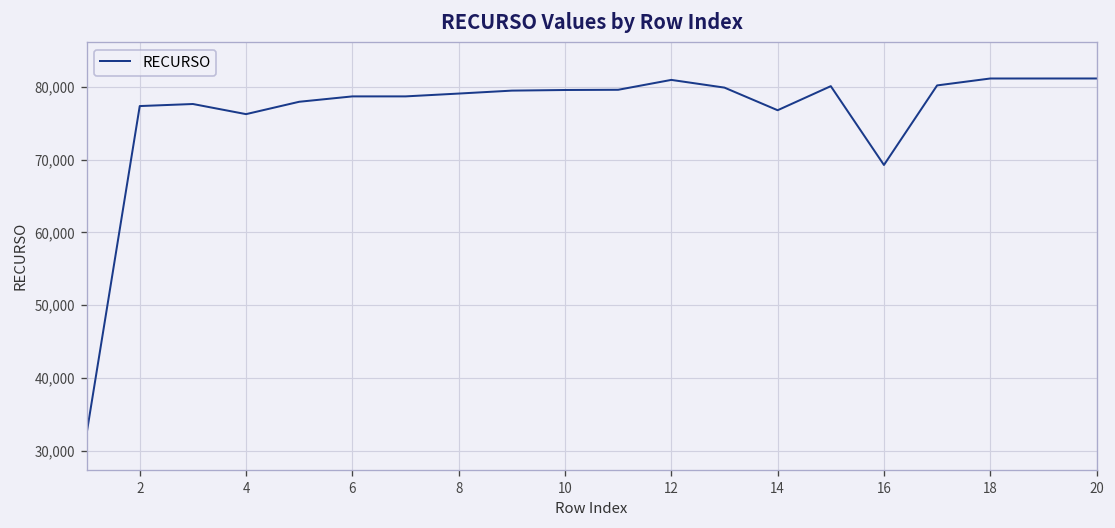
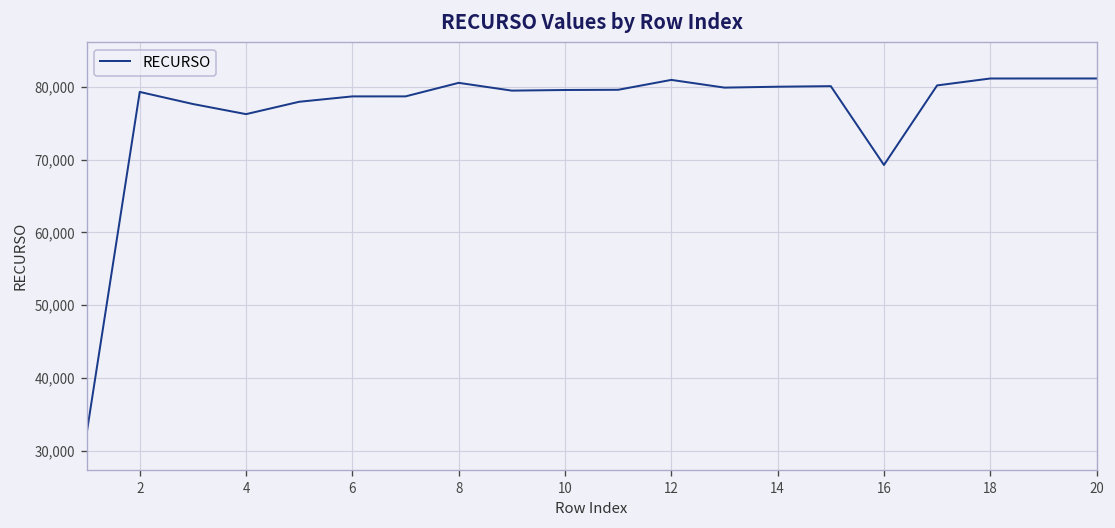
2: 77,000 -> 79,000
8: 79,000 -> 81,000
14: 77,000 -> 80,000
